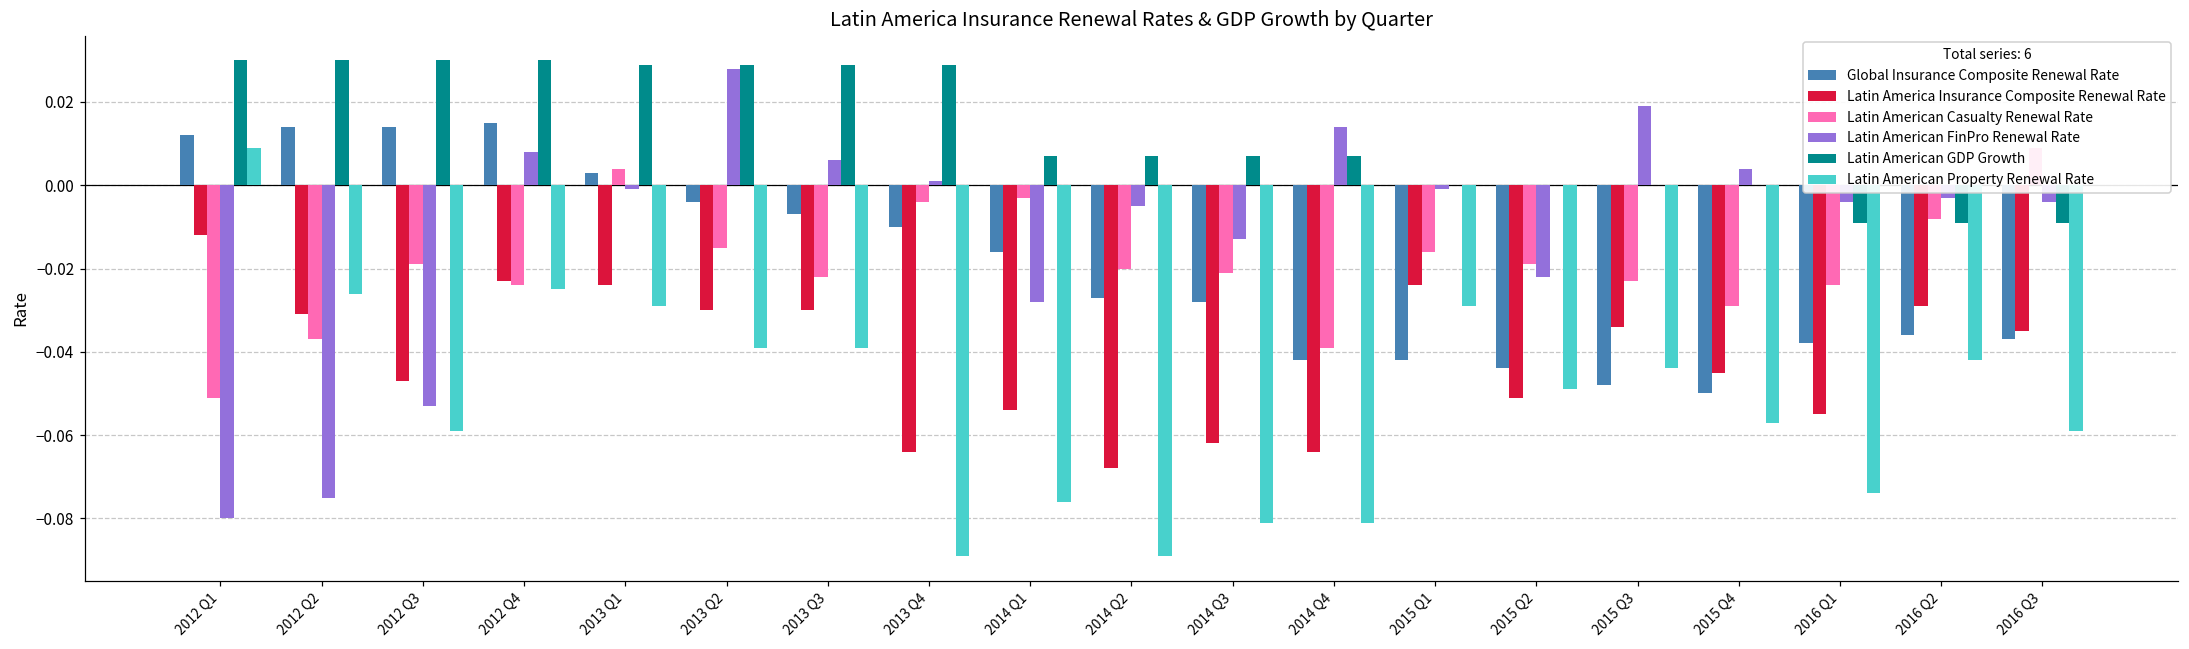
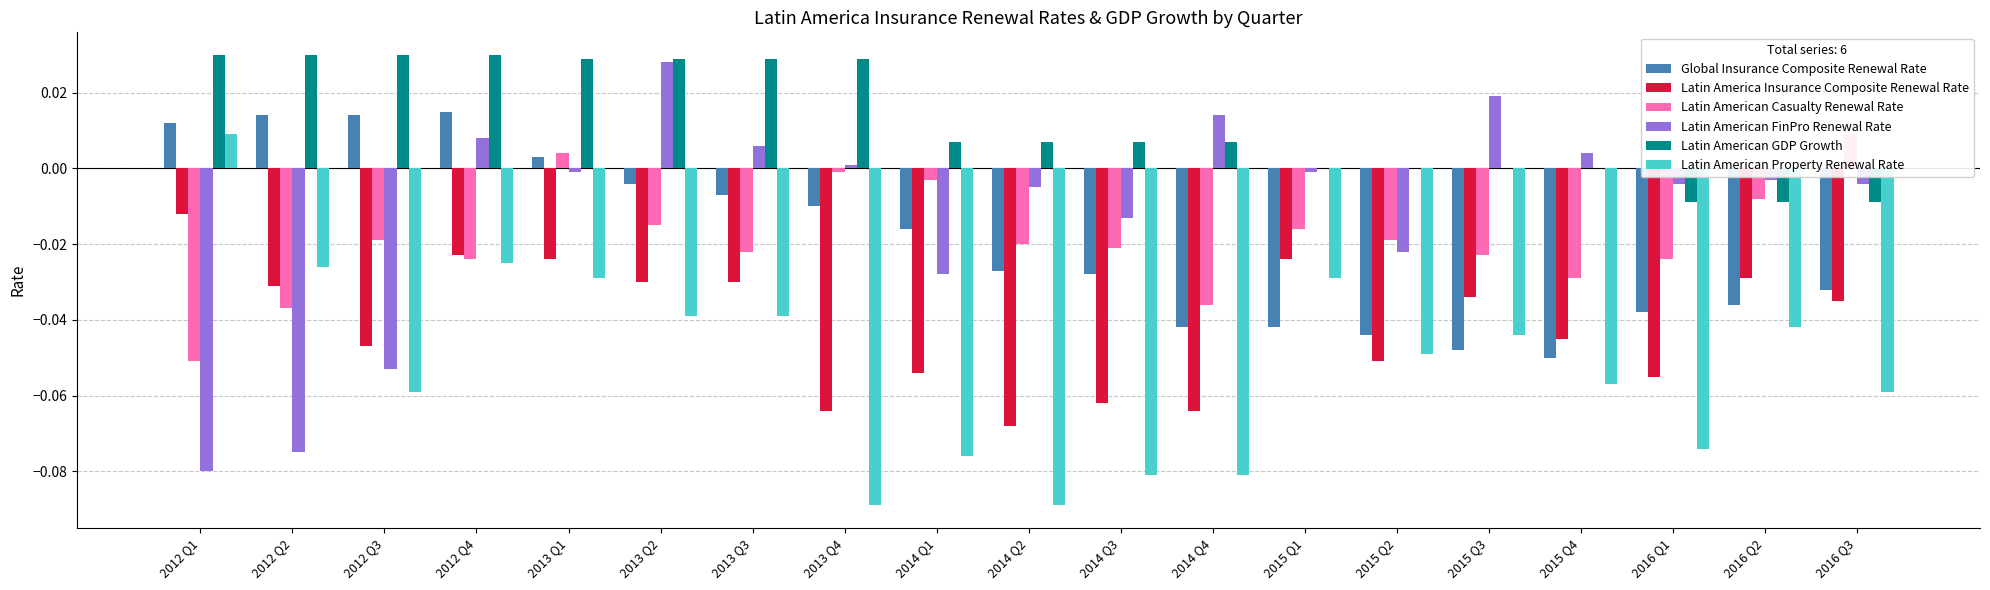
Latin American Casualty Renewal Rate, 2013 Q4: -0.004 -> -0.001
Latin American Casualty Renewal Rate, 2014 Q4: -0.039 -> -0.036
Global Insurance Composite Renewal Rate, 2016 Q3: -0.037 -> -0.032
